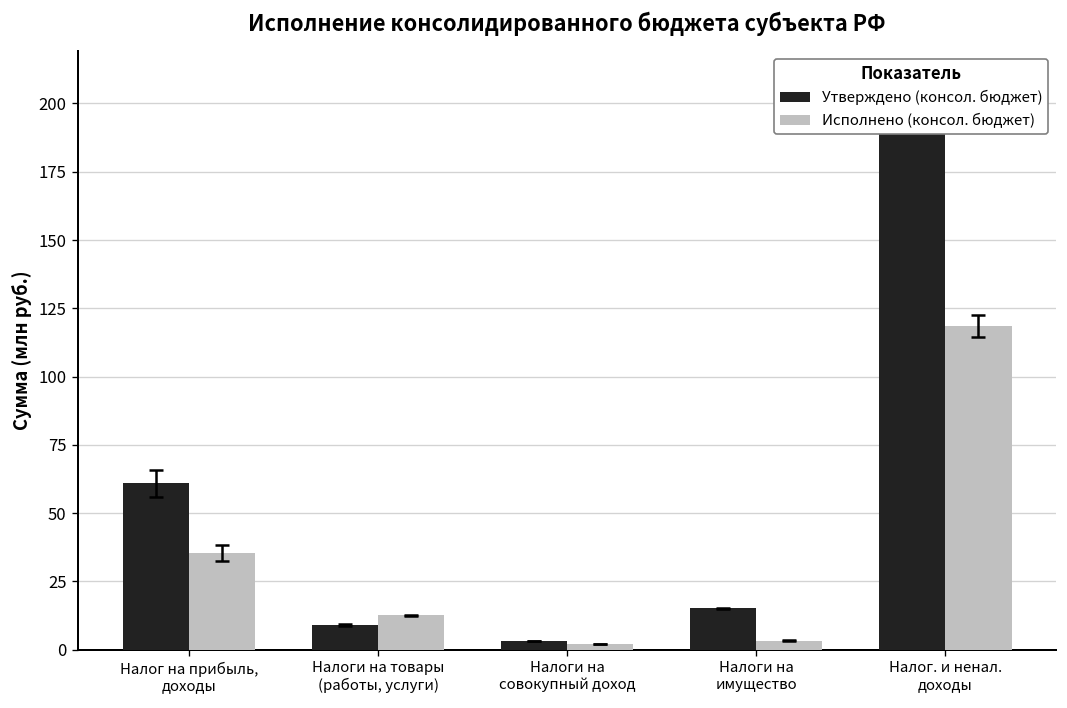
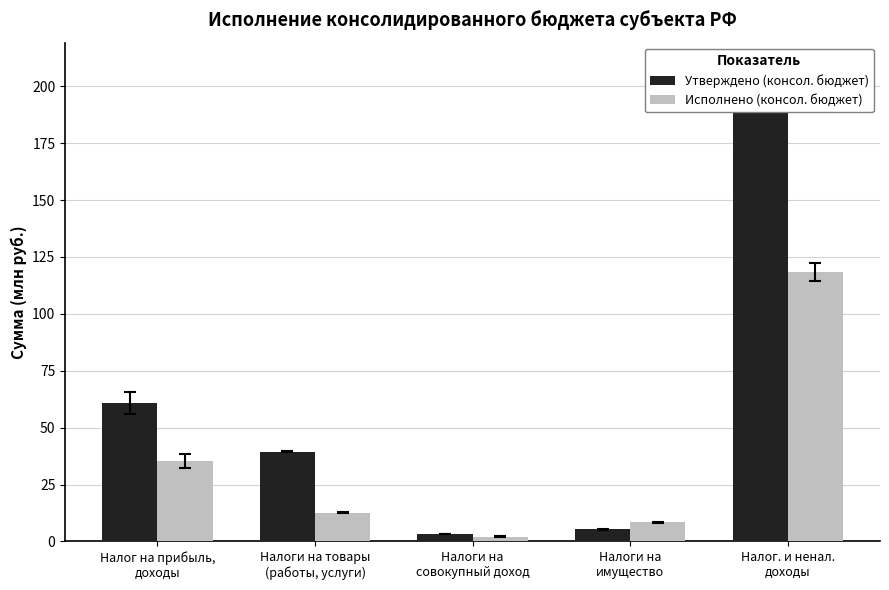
Утверждено (консол. бюджет), Налоги на товары (работы, услуги): 9 -> 39
Утверждено (консол. бюджет), Налоги на имущество: 15 -> 5
Исполнено (консол. бюджет), Налоги на имущество: 3 -> 8
